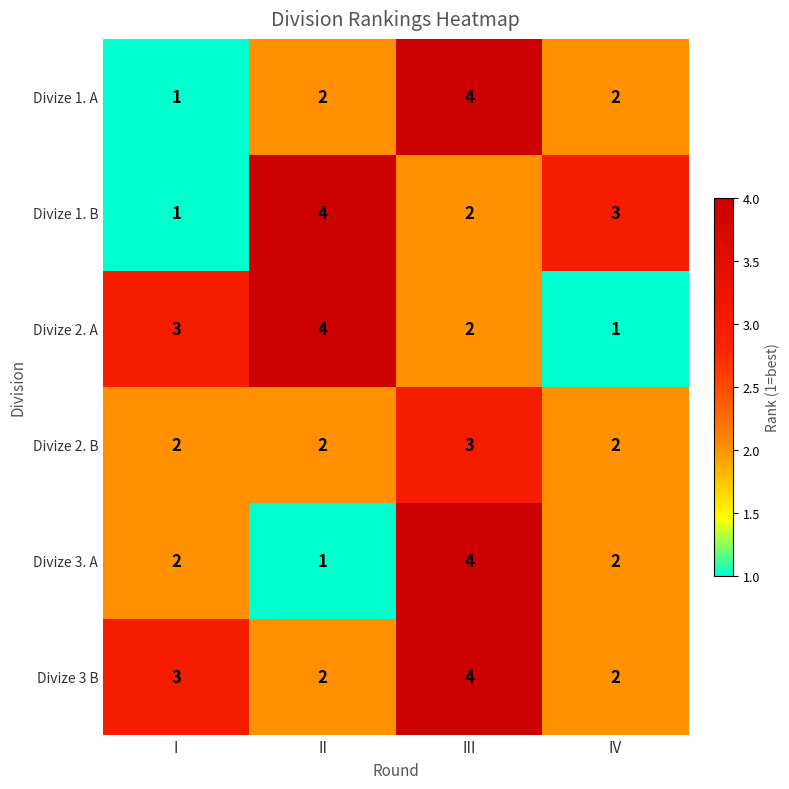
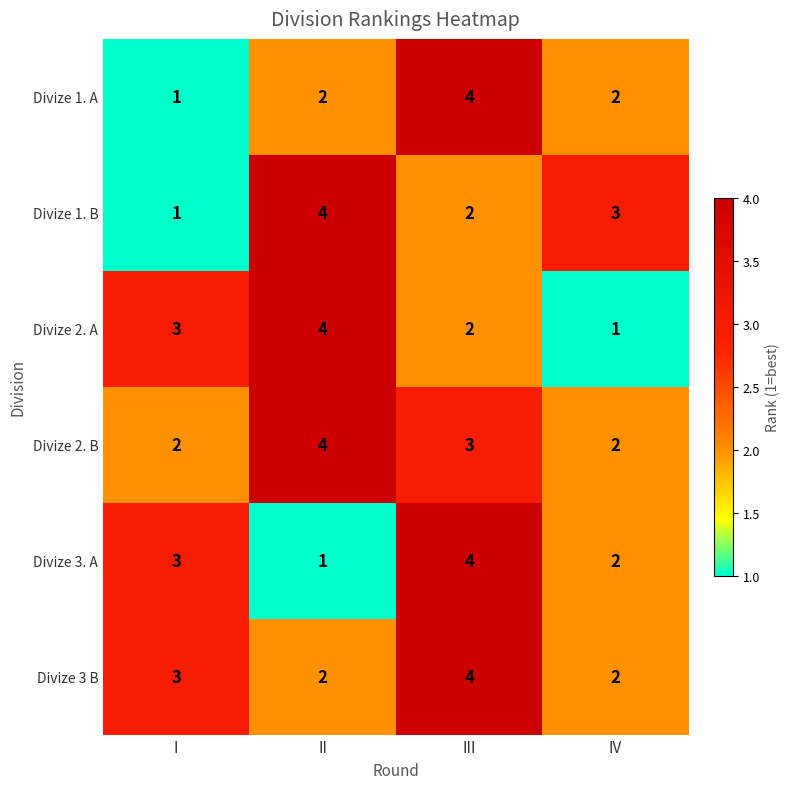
Divize 2. B, II: 2 -> 4
Divize 3. A, I: 2 -> 3
